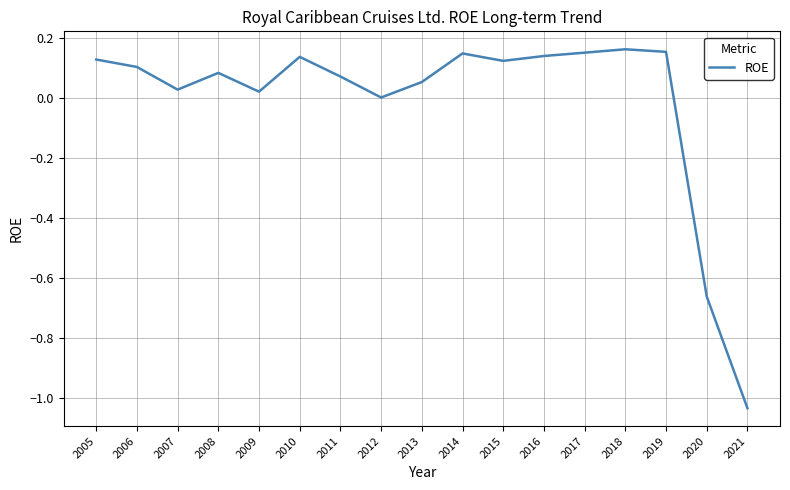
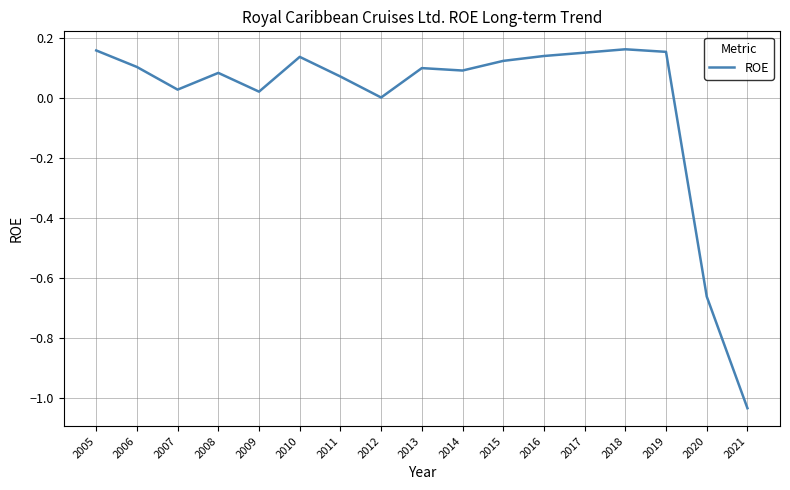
2005: 0.13 -> 0.16
2013: 0.05 -> 0.10
2014: 0.15 -> 0.09
